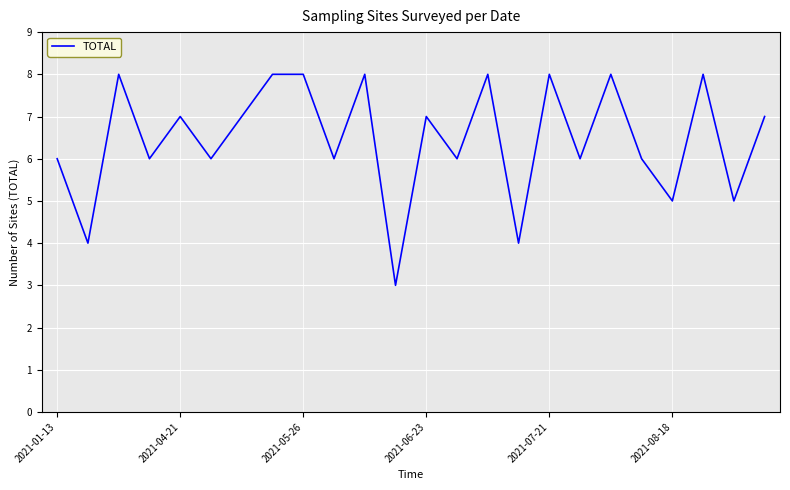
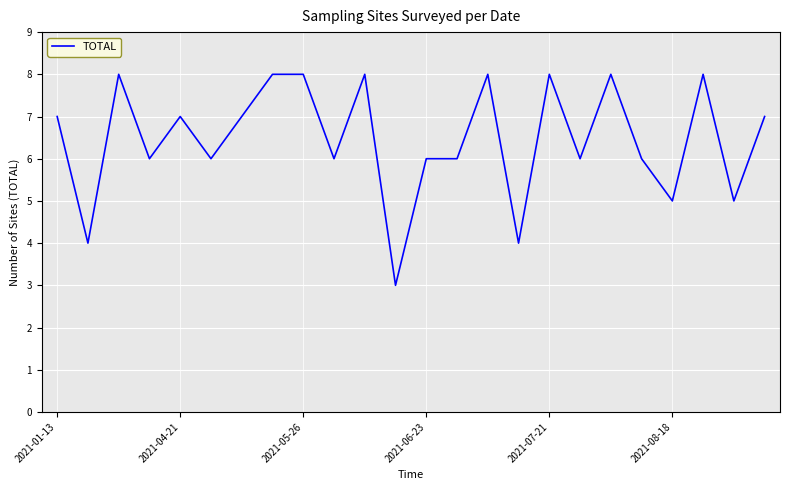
2021-01-13: 6 -> 7
2021-06-23: 7 -> 6
